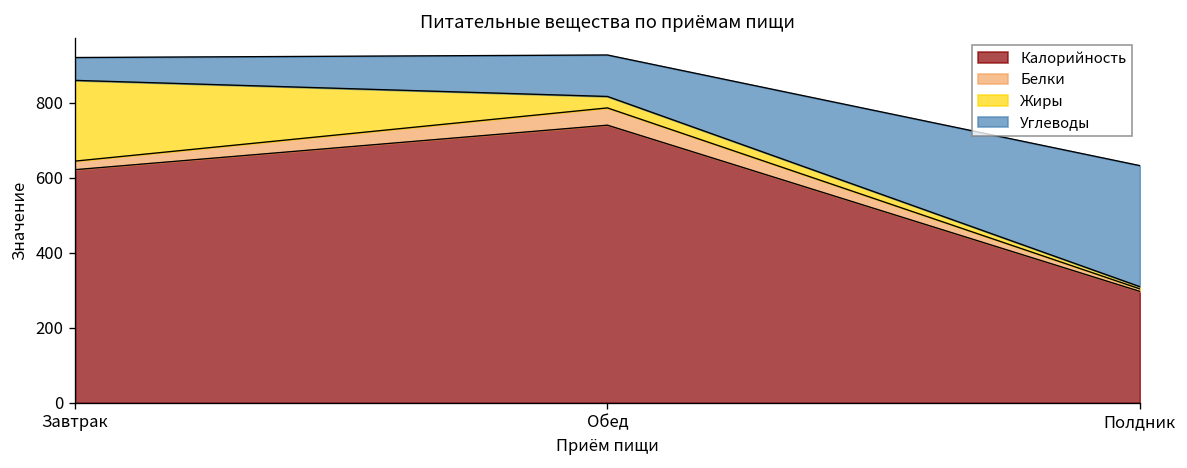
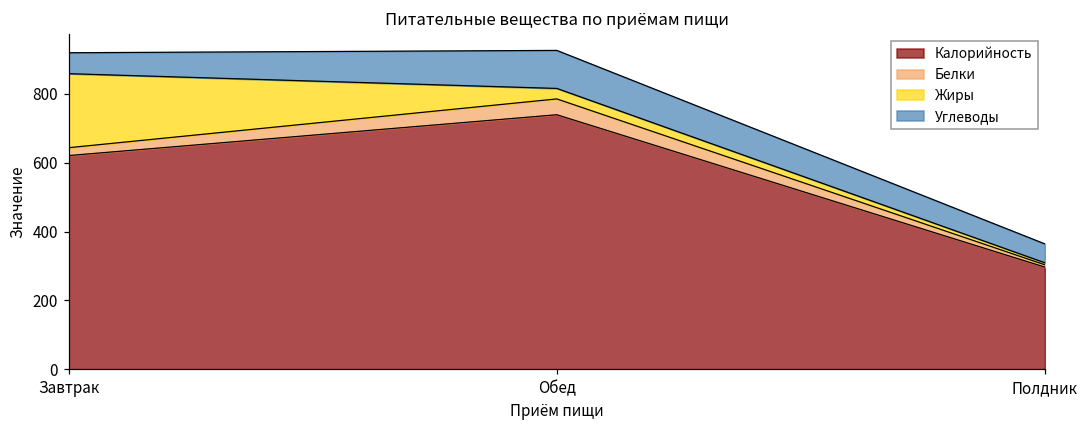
Углеводы, Полдник: 320 -> 50
